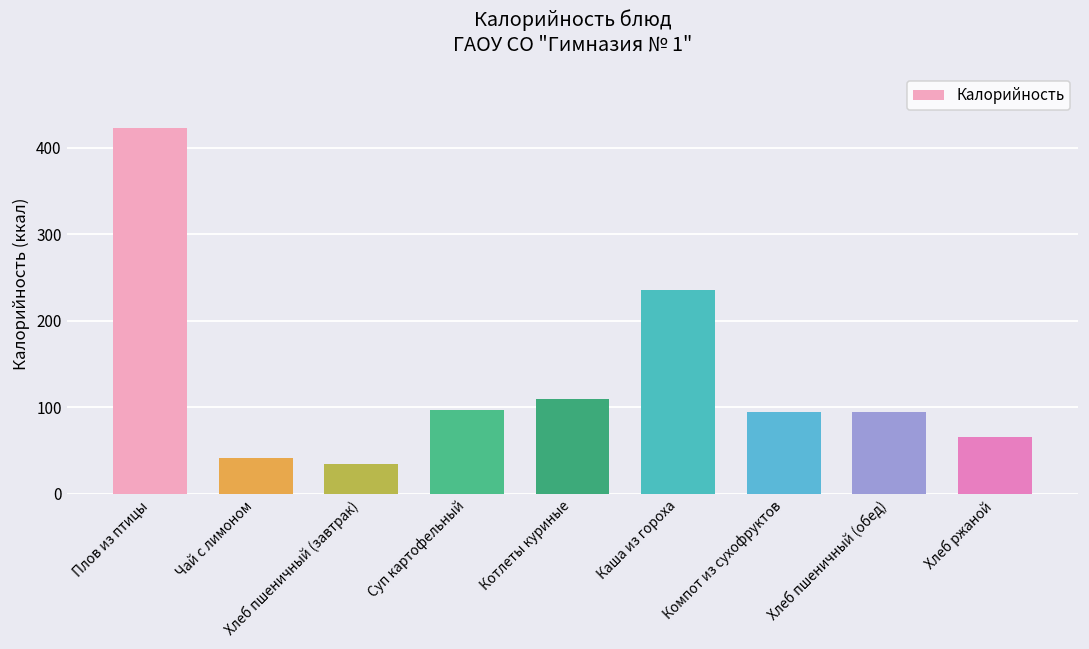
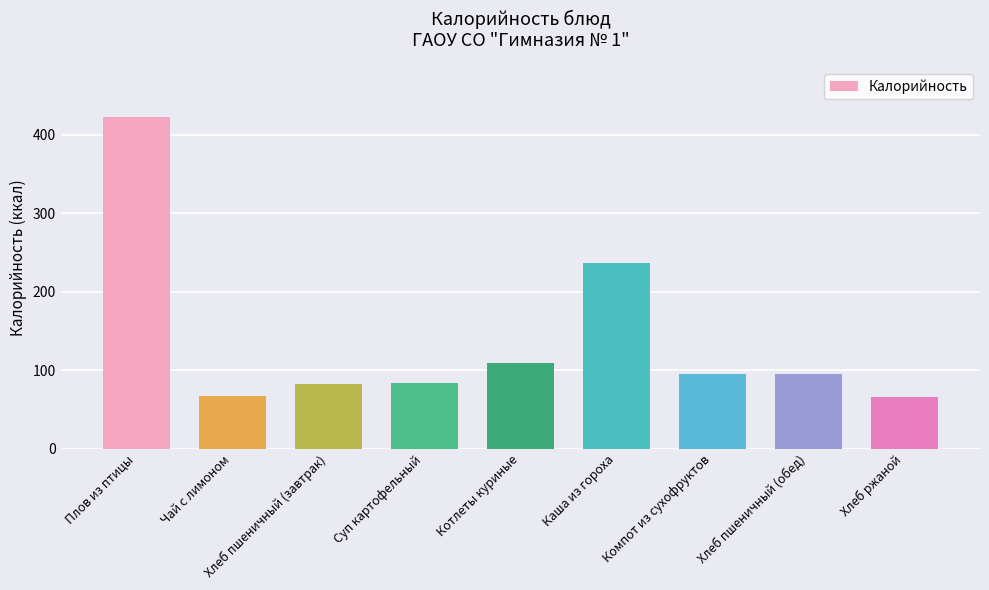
Чай с лимоном: 40 -> 70
Хлеб пшеничный (завтрак): 30 -> 80
Суп картофельный: 100 -> 80
